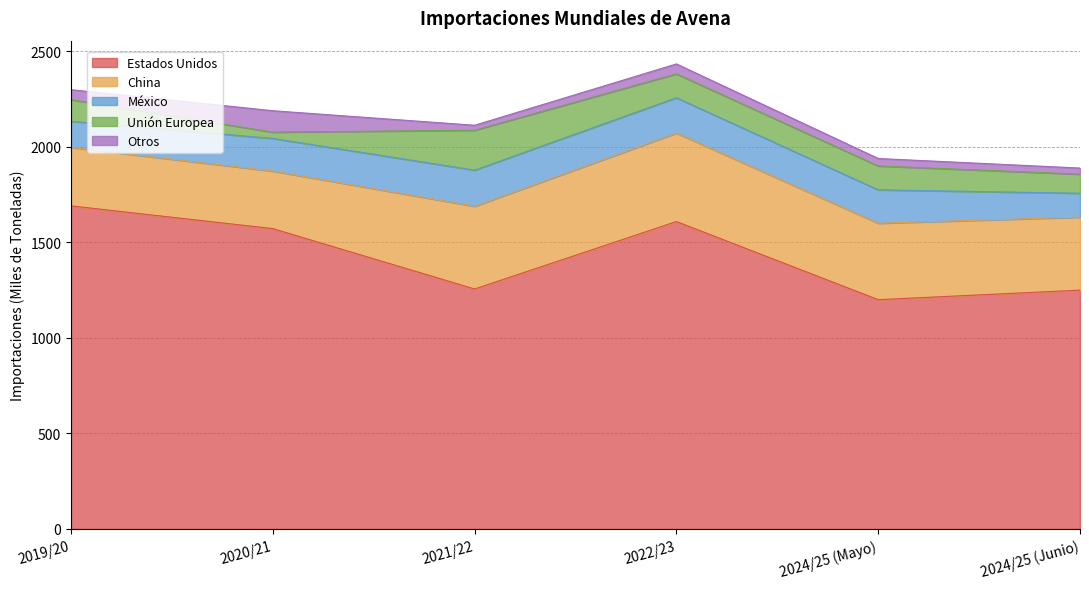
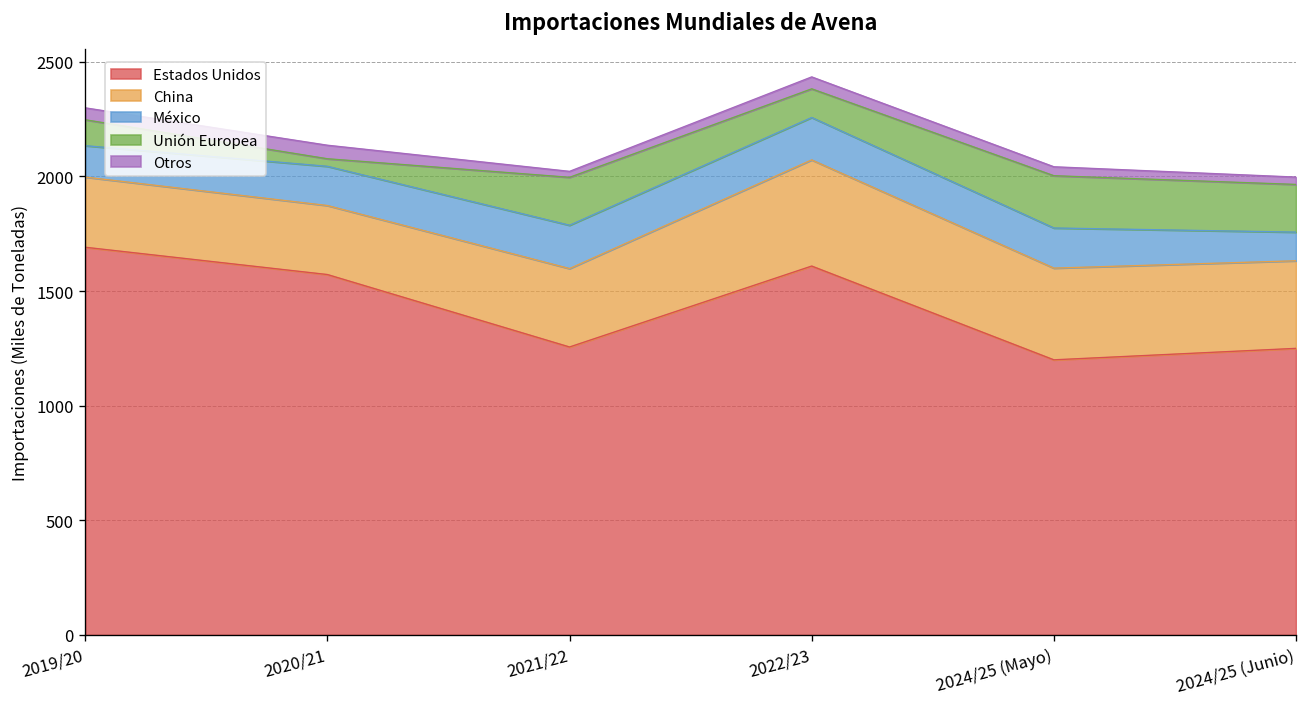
Otros, 2020/21: 110 -> 60
China, 2021/22: 430 -> 340
Unión Europea, 2024/25 (Mayo): 130 -> 230
Unión Europea, 2024/25 (Junio): 100 -> 210
